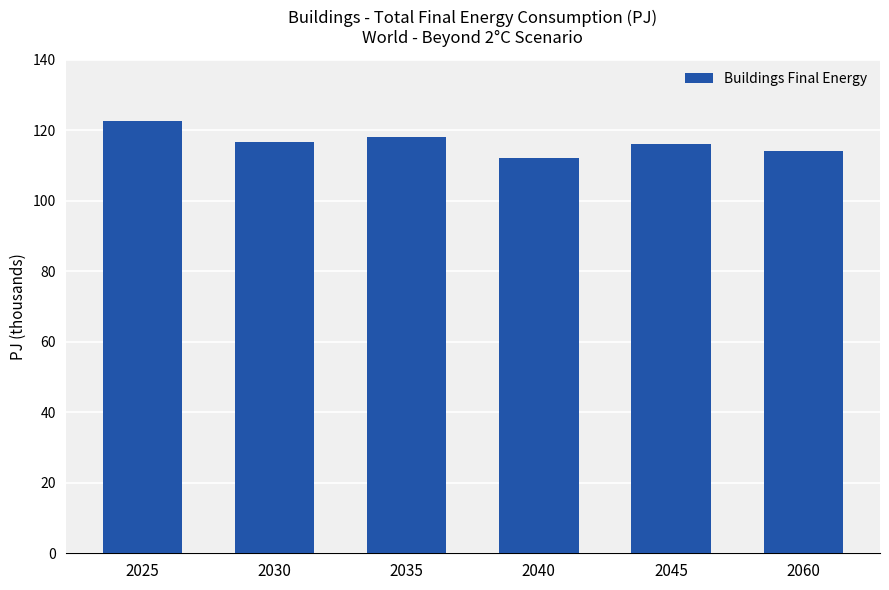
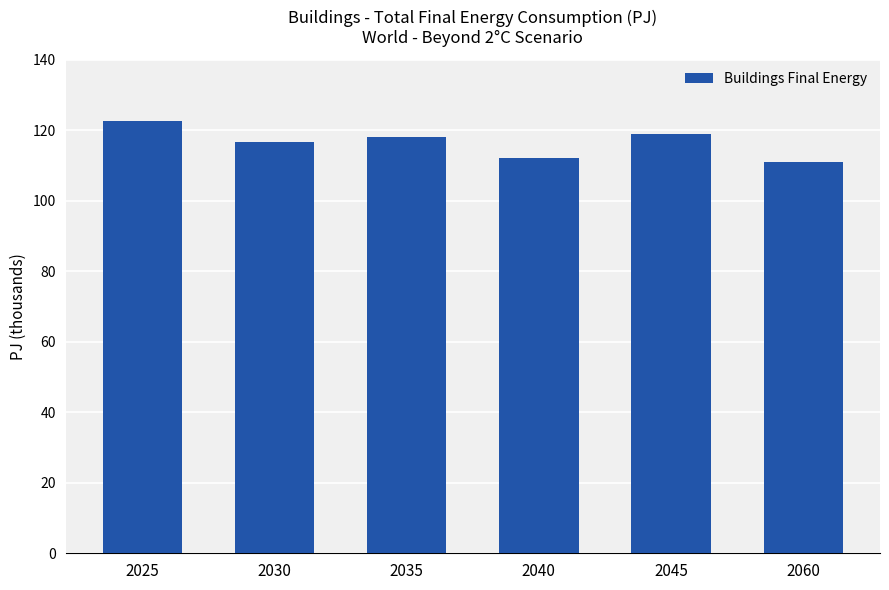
2045: 116 -> 119
2060: 114 -> 111
